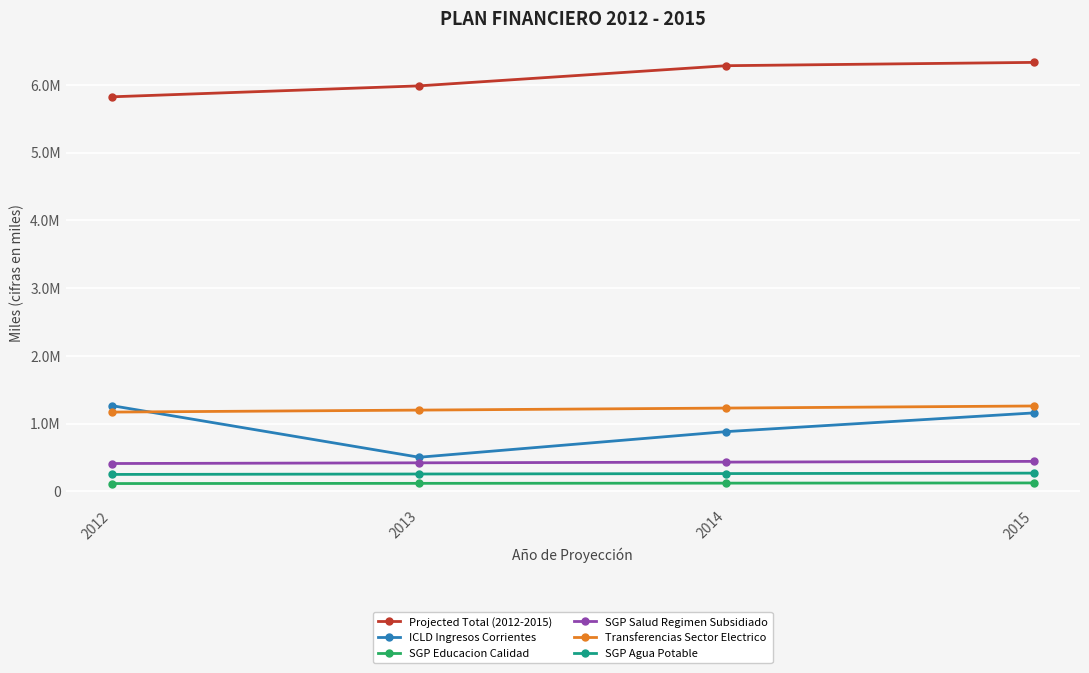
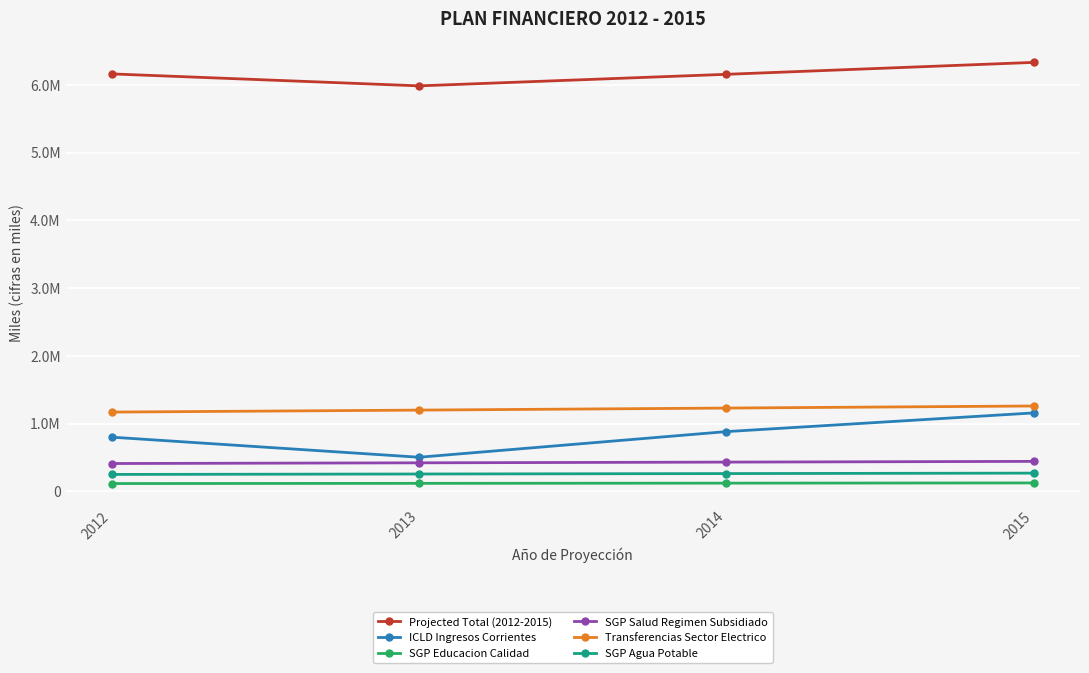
Projected Total (2012-2015), 2012: 5800000 -> 6200000
ICLD Ingresos Corrientes, 2012: 1300000 -> 800000
Projected Total (2012-2015), 2014: 6300000 -> 6200000
